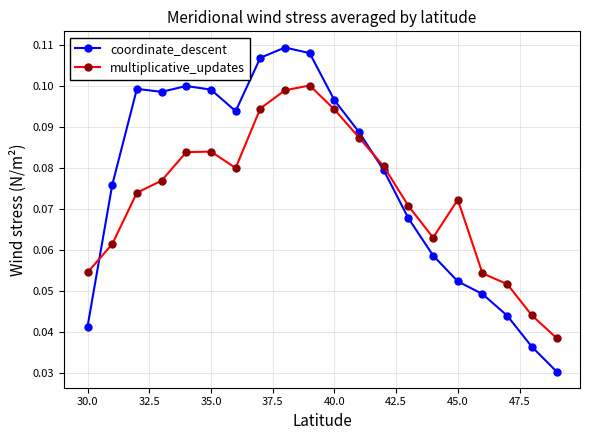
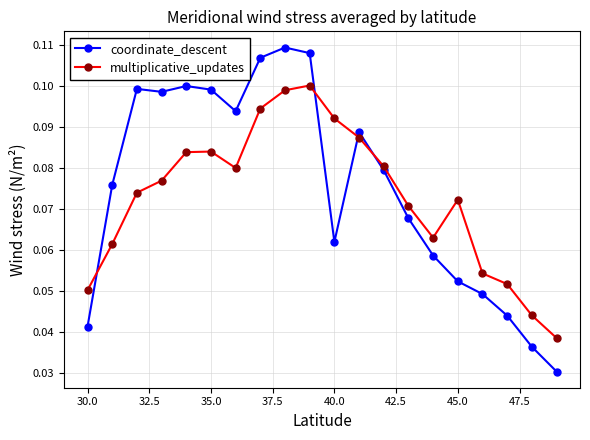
multiplicative_updates, 30.0: 0.055 -> 0.050
coordinate_descent, 40.0: 0.097 -> 0.062
multiplicative_updates, 40.0: 0.094 -> 0.092
